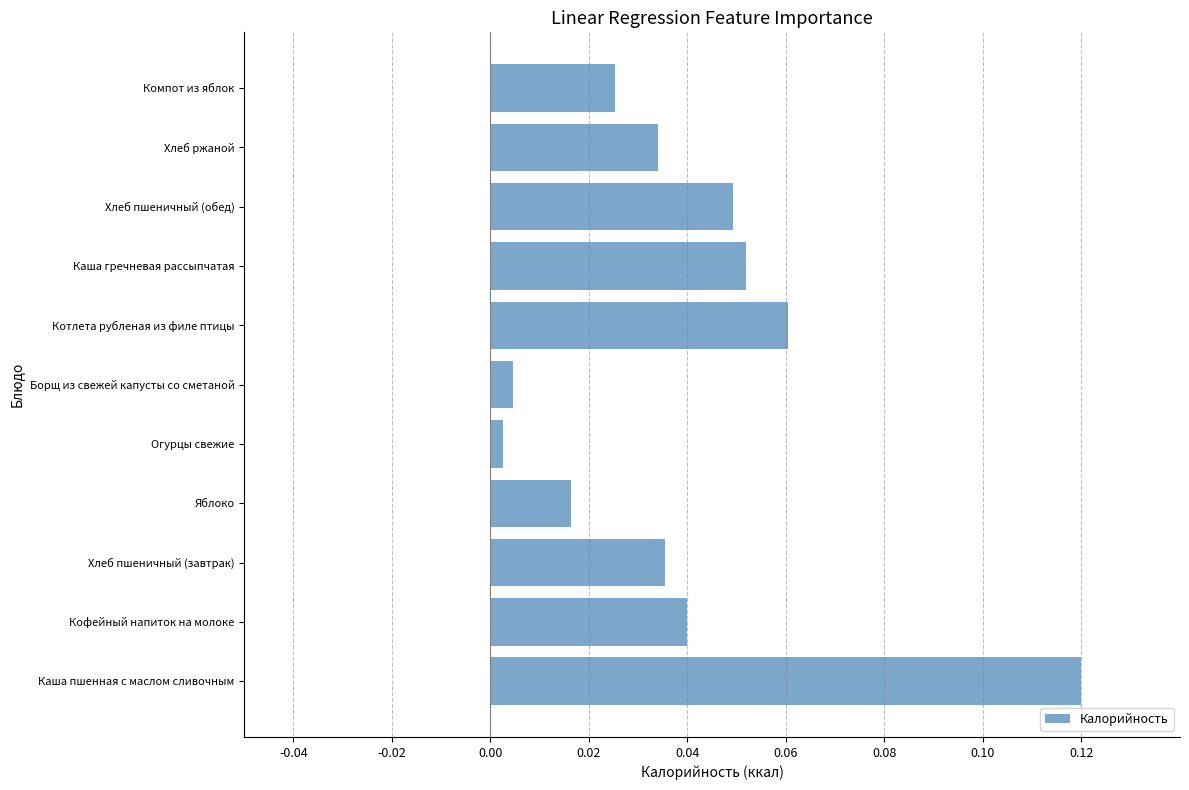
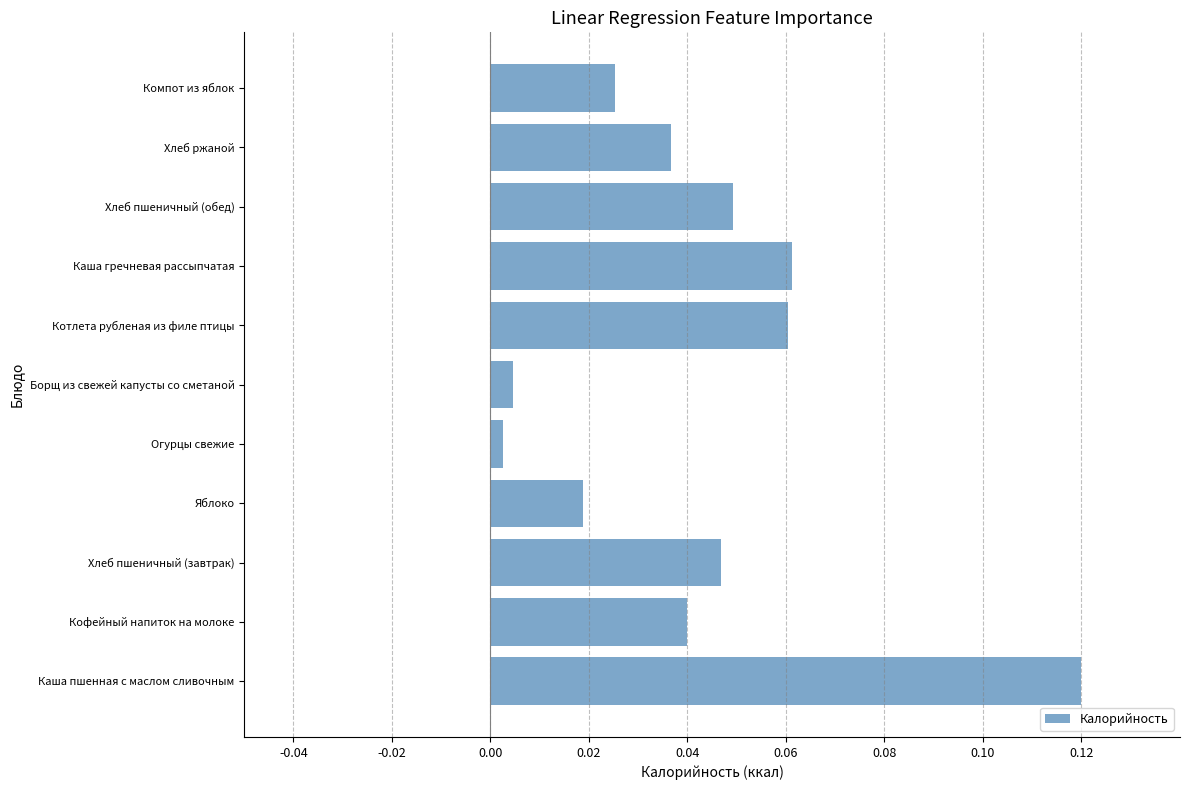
Хлеб ржаной: 0.034 -> 0.037
Каша гречневая рассыпчатая: 0.052 -> 0.061
Яблоко: 0.016 -> 0.019
Хлеб пшеничный (завтрак): 0.036 -> 0.047
